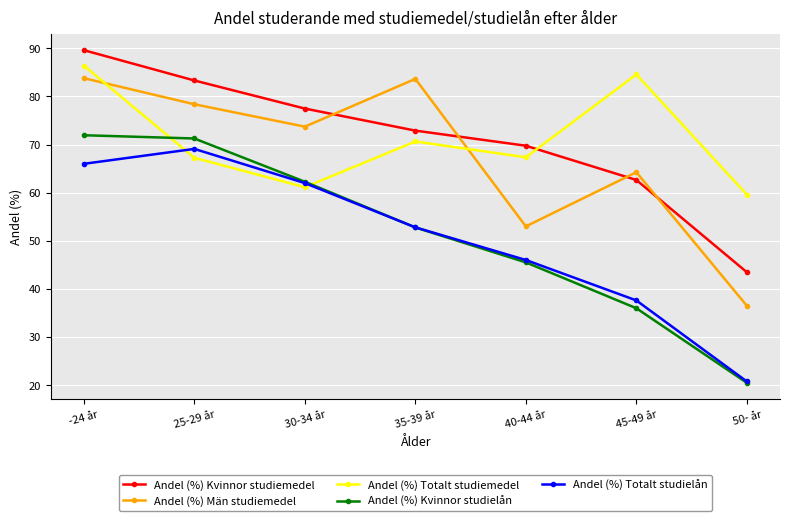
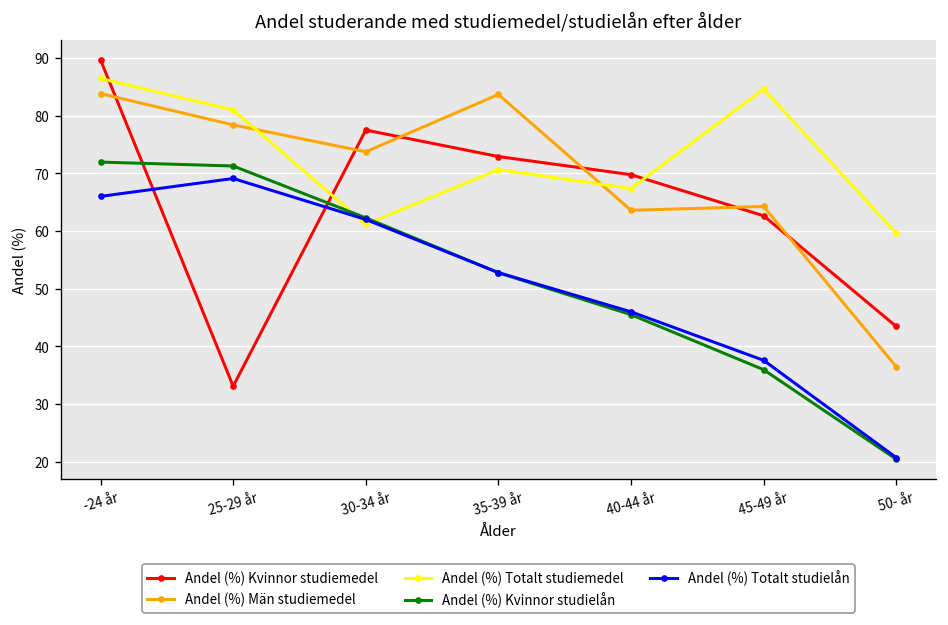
Andel (%) Kvinnor studiemedel, 25-29 år: 83 -> 33
Andel (%) Totalt studiemedel, 25-29 år: 67 -> 81
Andel (%) Män studiemedel, 40-44 år: 53 -> 64
